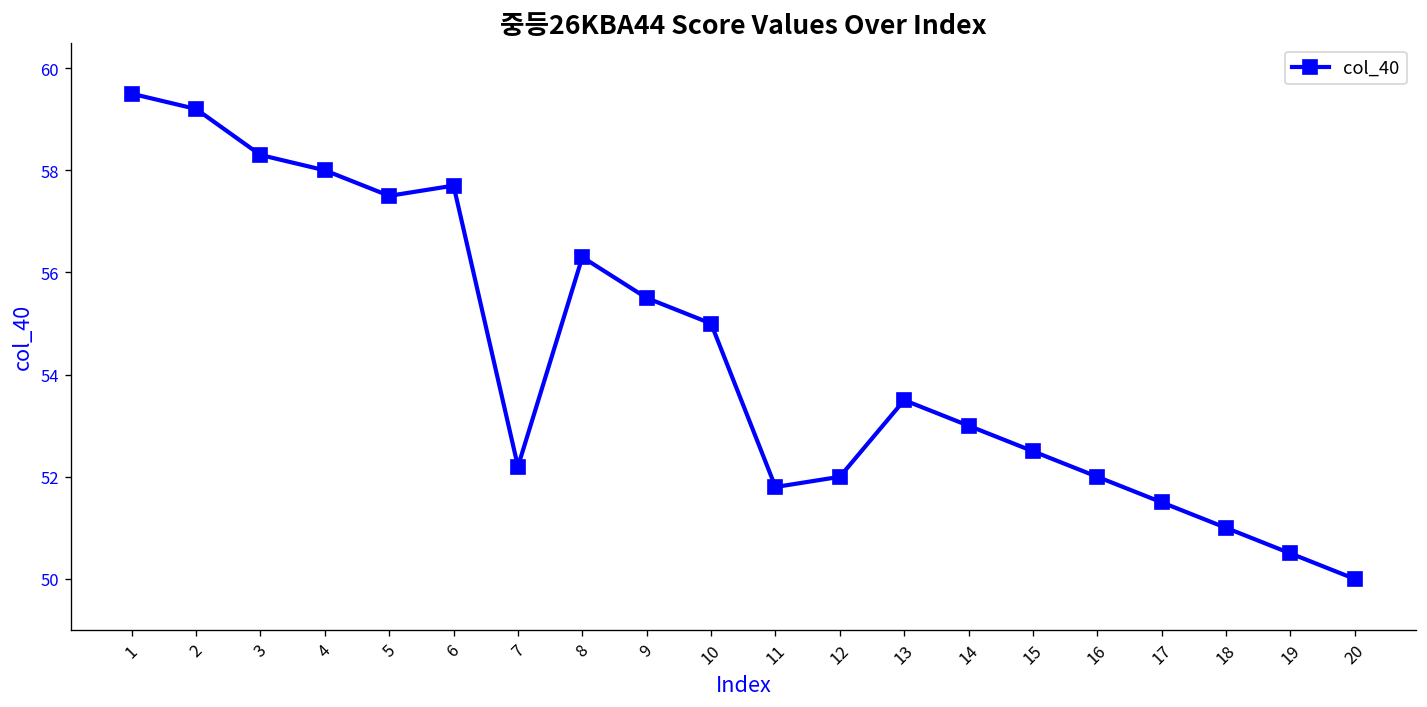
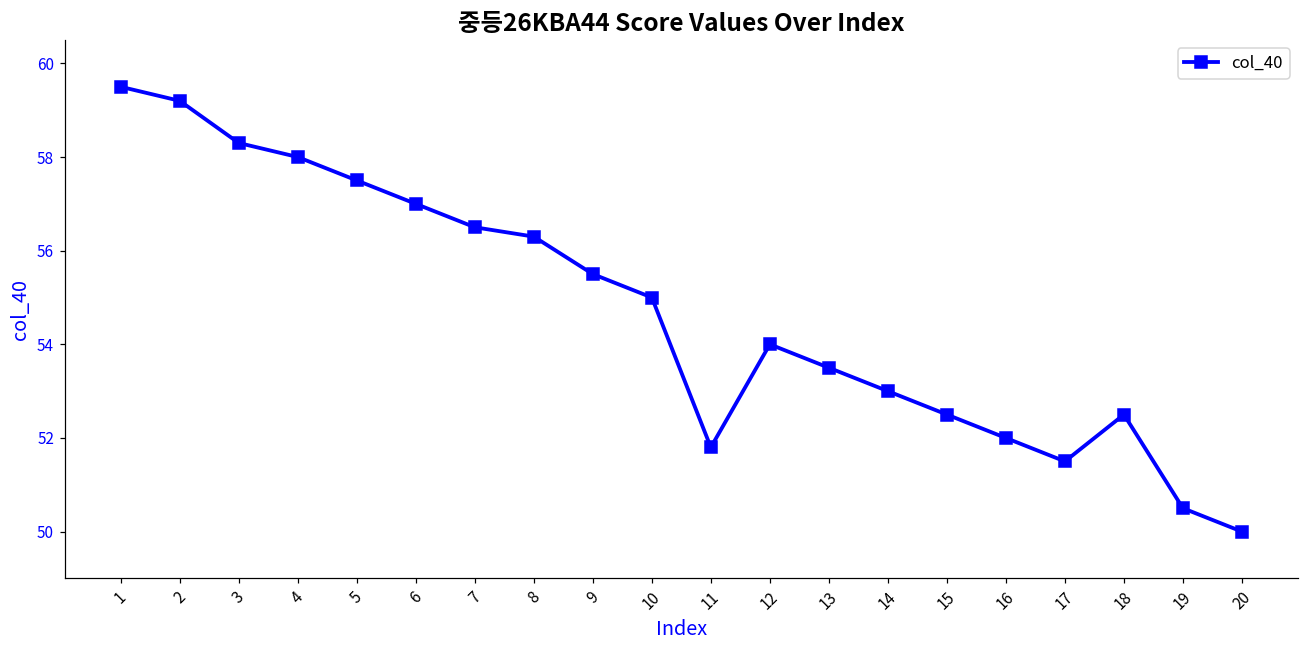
6: 57.7 -> 57.0
7: 52.2 -> 56.5
12: 52 -> 54
18: 51.0 -> 52.5
